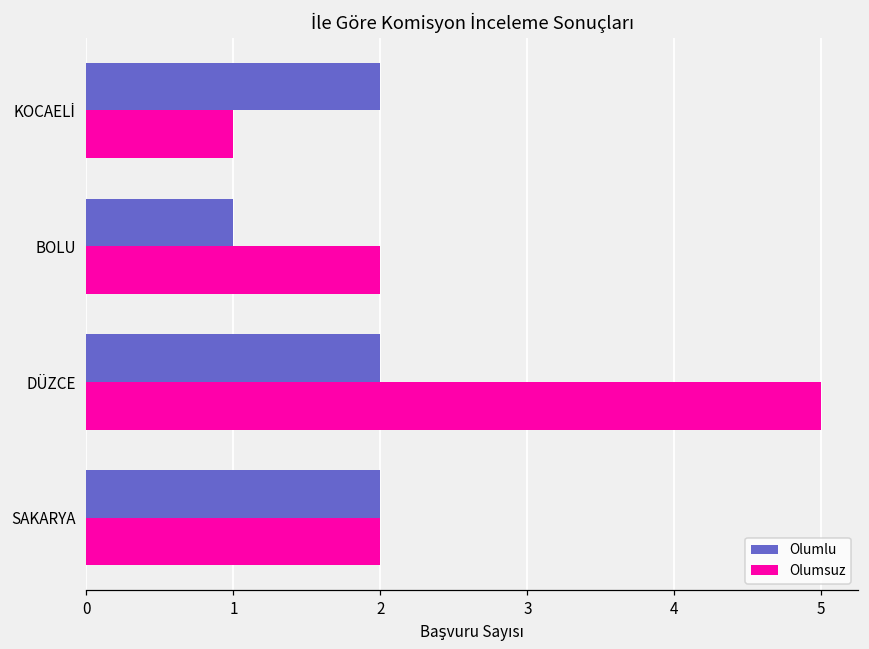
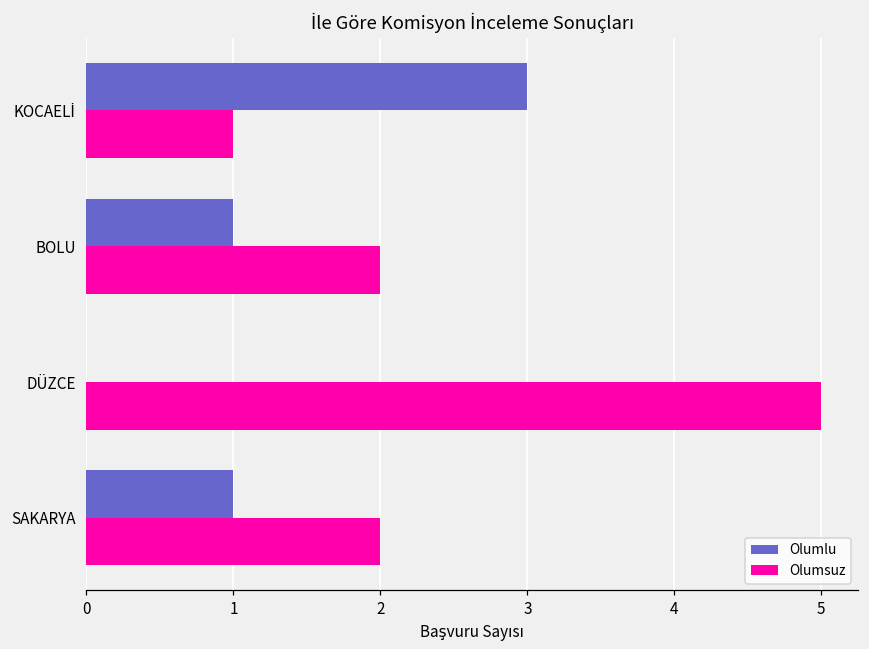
Olumlu, KOCAELİ: 2 -> 3
Olumlu, DÜZCE: 2 -> 0
Olumlu, SAKARYA: 2 -> 1
